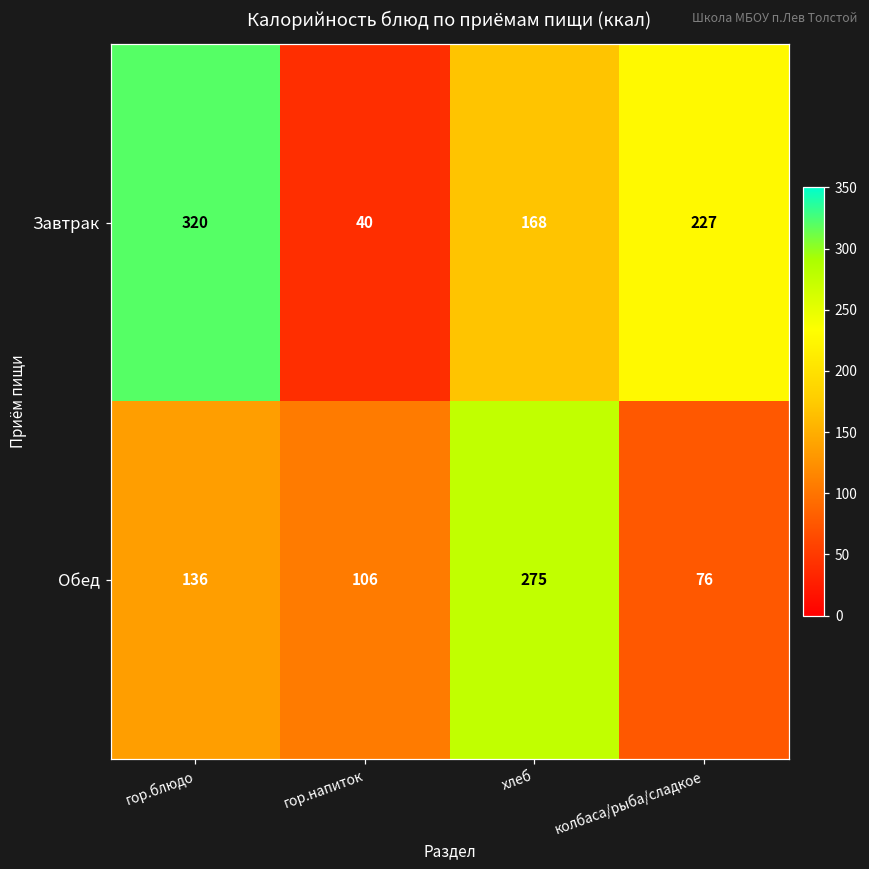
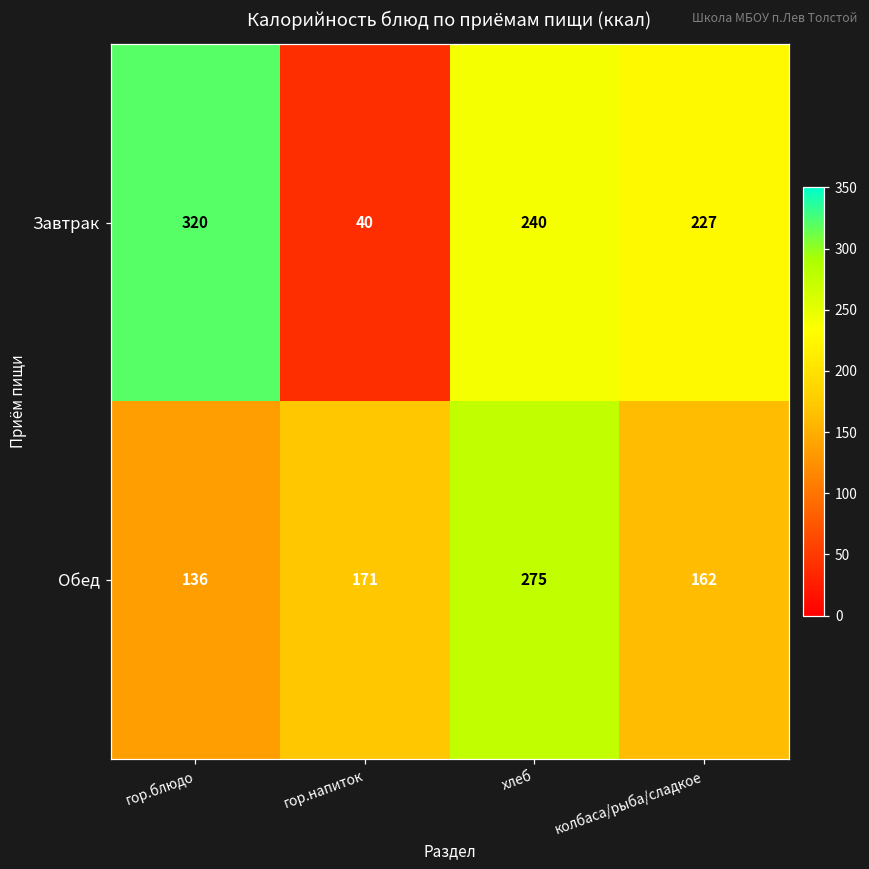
Завтрак, хлеб: 168 -> 240
Обед, гор.напиток: 106 -> 171
Обед, колбаса/рыба/сладкое: 76 -> 162
